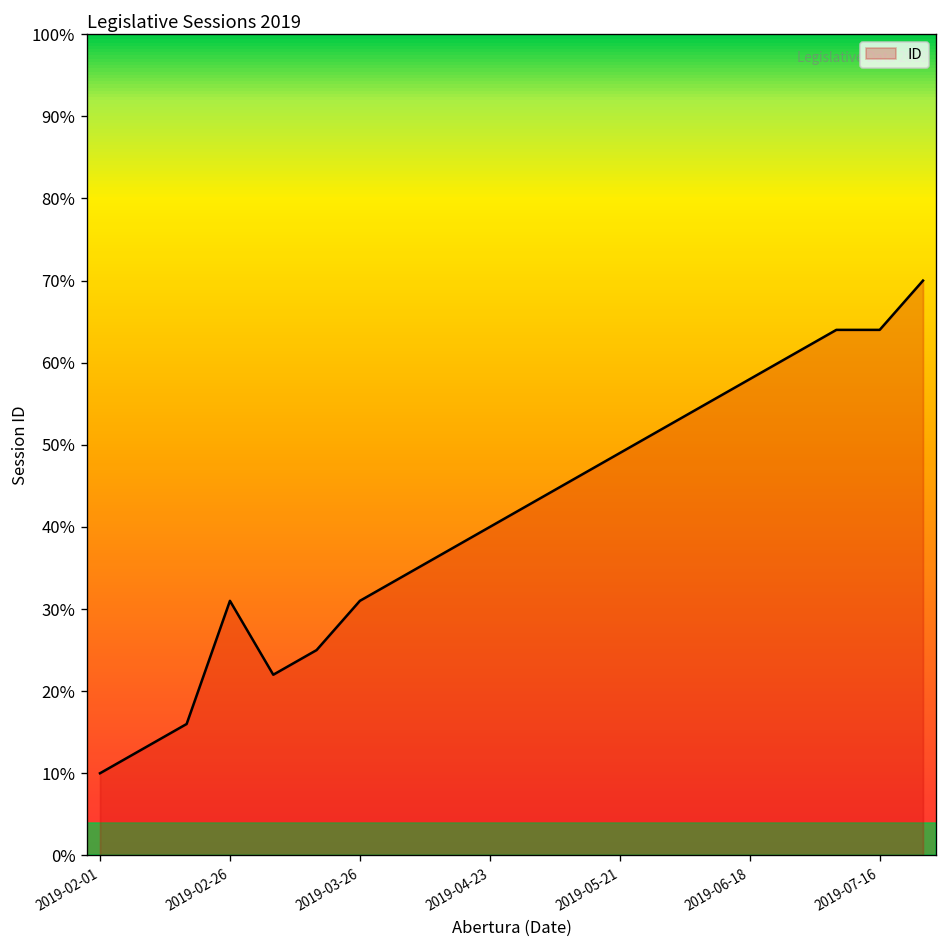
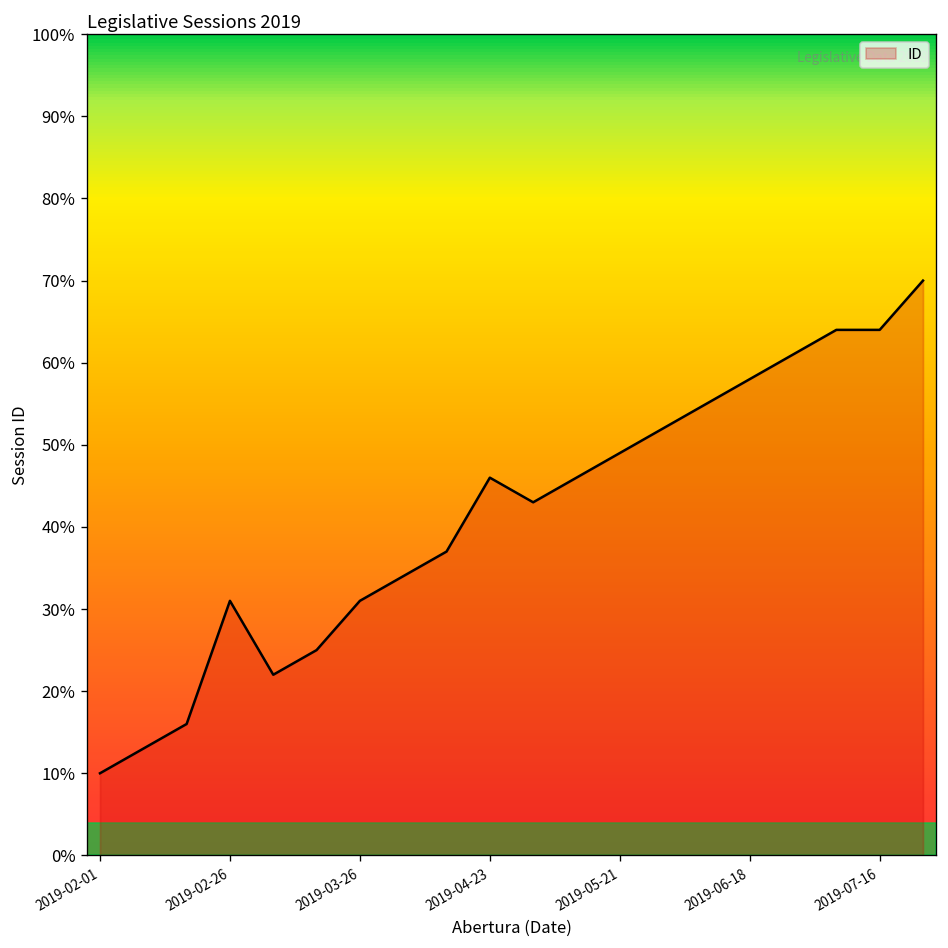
2019-04-23: 40% -> 46%
